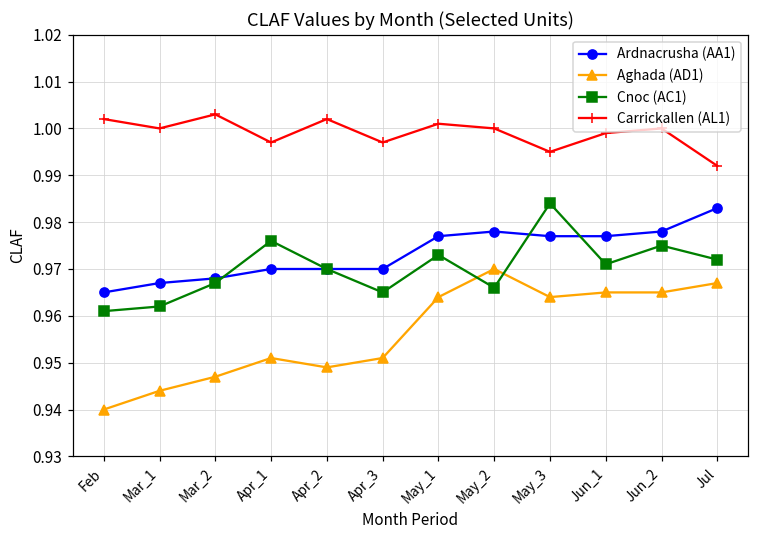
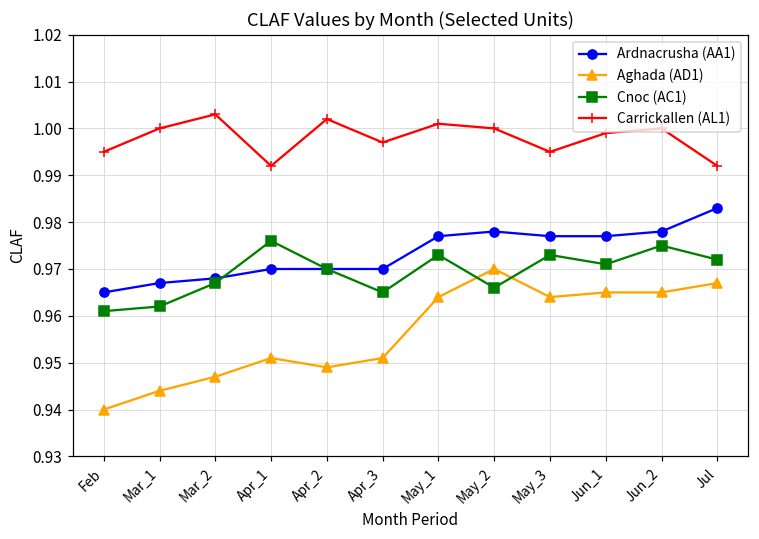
Carrickallen (AL1), Feb: 1.002 -> 0.995
Carrickallen (AL1), Apr_1: 0.997 -> 0.992
Cnoc (AC1), May_3: 0.984 -> 0.973
